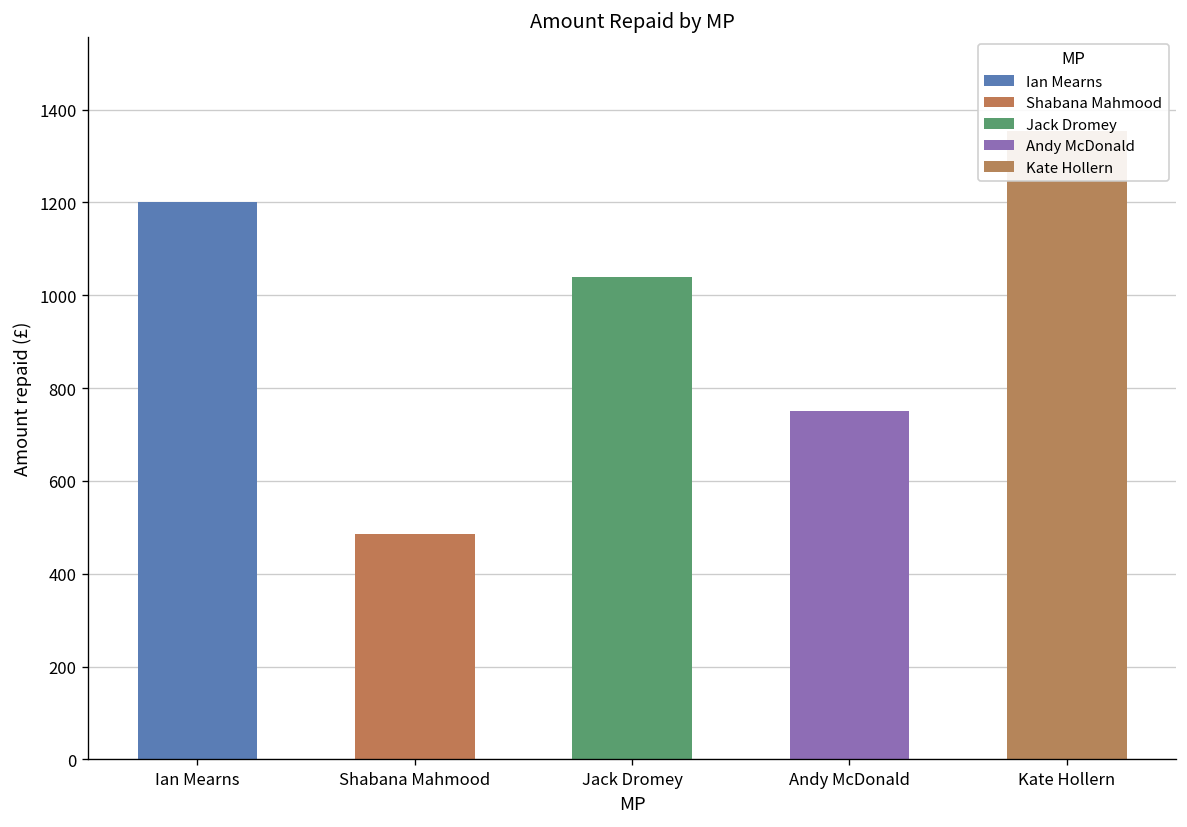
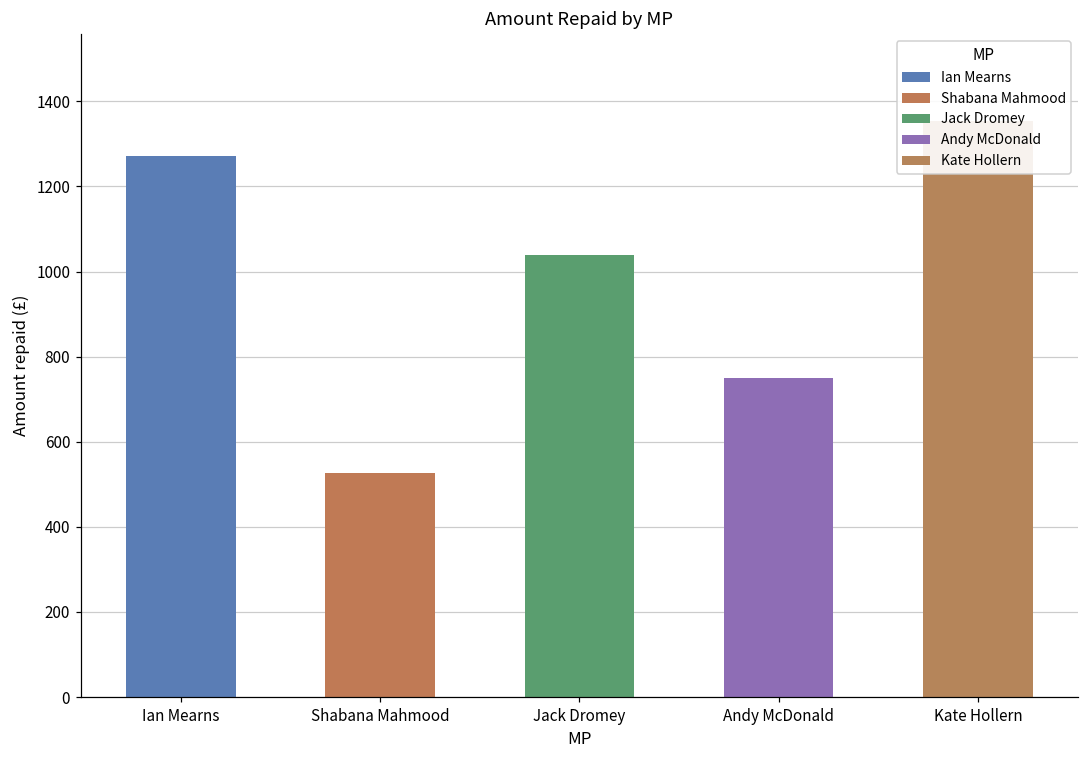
Ian Mearns: 1200 -> 1270
Shabana Mahmood: 490 -> 530
